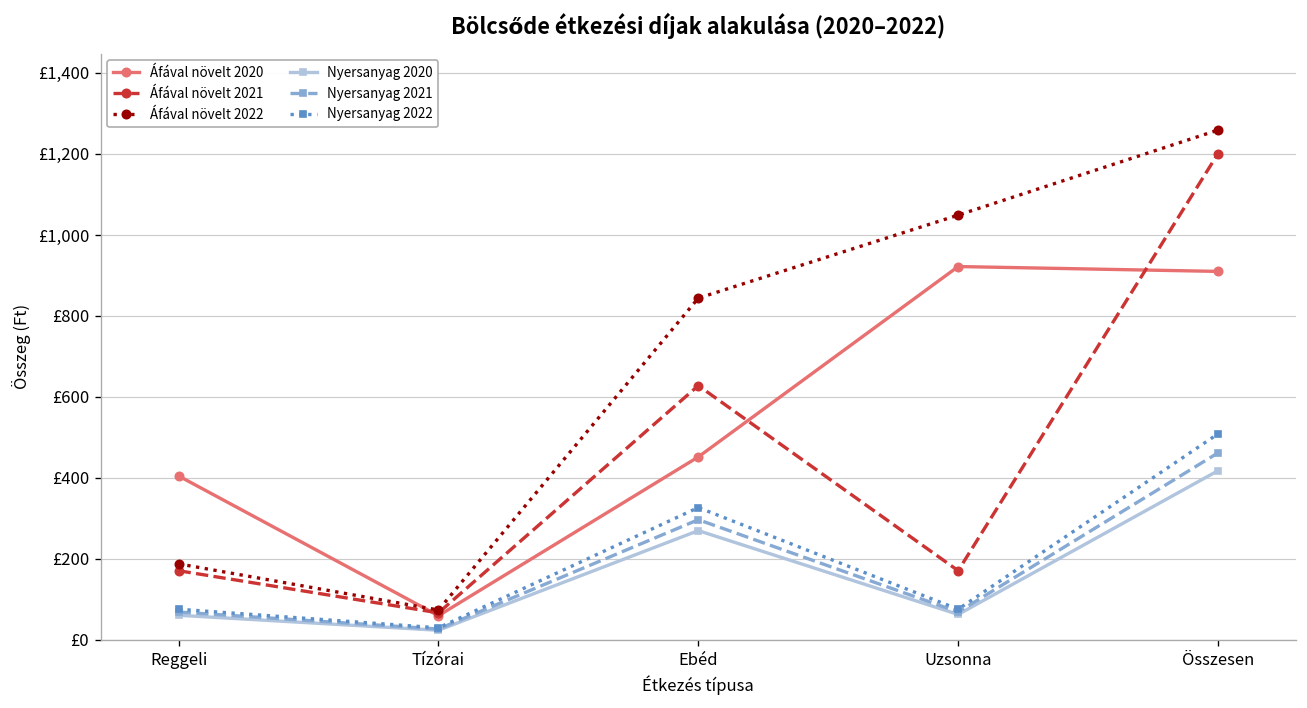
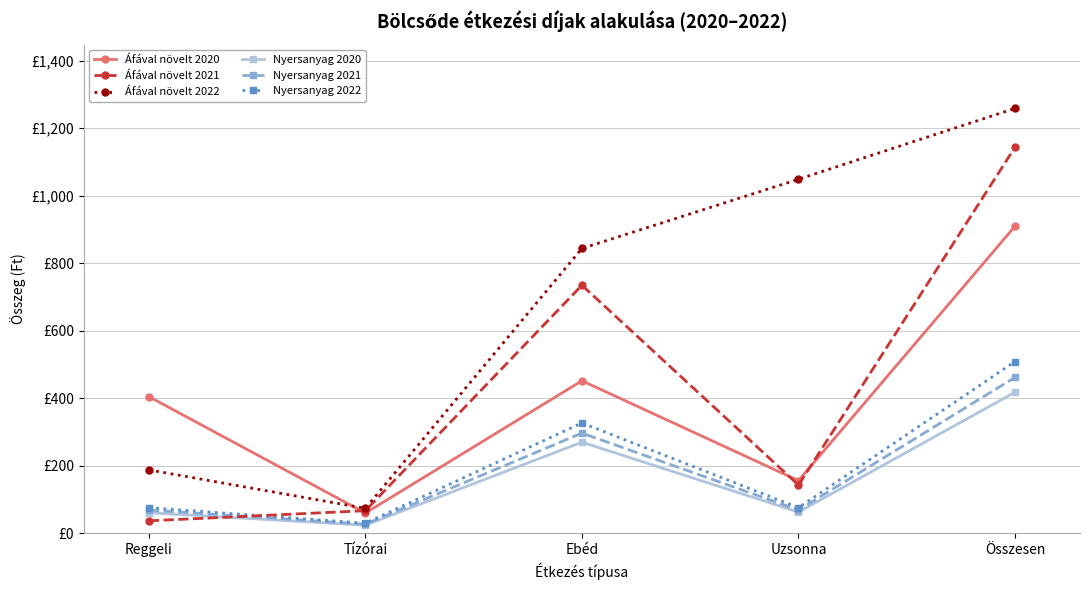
Áfával növelt 2021, Reggeli: £170 -> £40
Áfával növelt 2021, Ebéd: £630 -> £740
Áfával növelt 2020, Uzsonna: £920 -> £160
Áfával növelt 2021, Uzsonna: £170 -> £140
Áfával növelt 2021, Összesen: £1,200 -> £1,140
